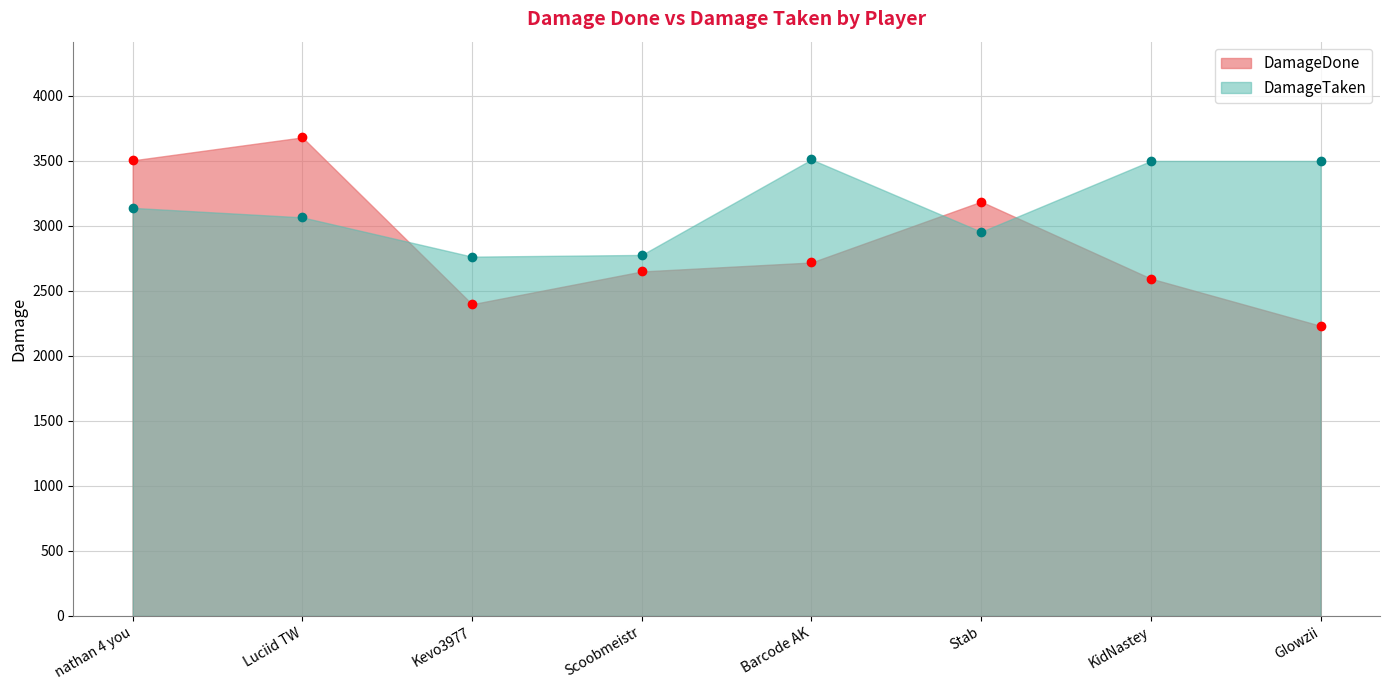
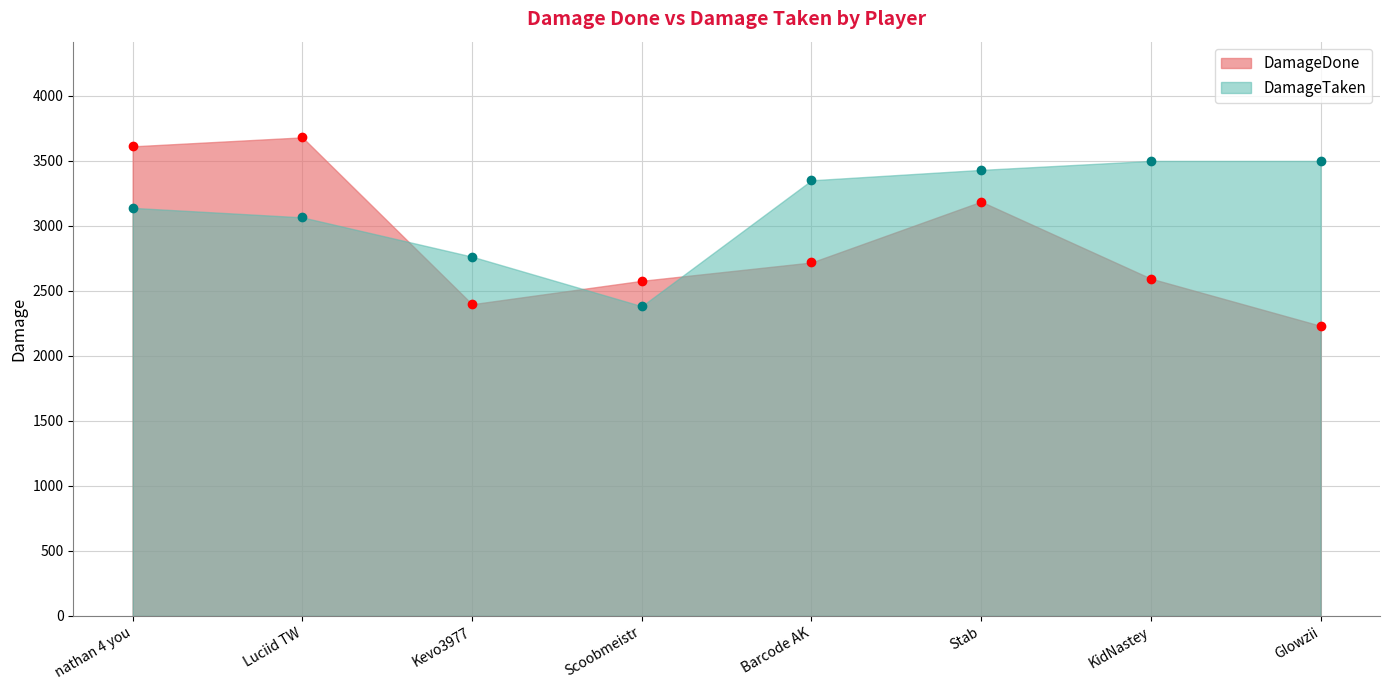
DamageDone, nathan 4 you: 3500 -> 3610
DamageDone, Scoobmeistr: 2650 -> 2580
DamageTaken, Scoobmeistr: 2780 -> 2380
DamageTaken, Barcode AK: 3510 -> 3350
DamageTaken, Stab: 2950 -> 3430
